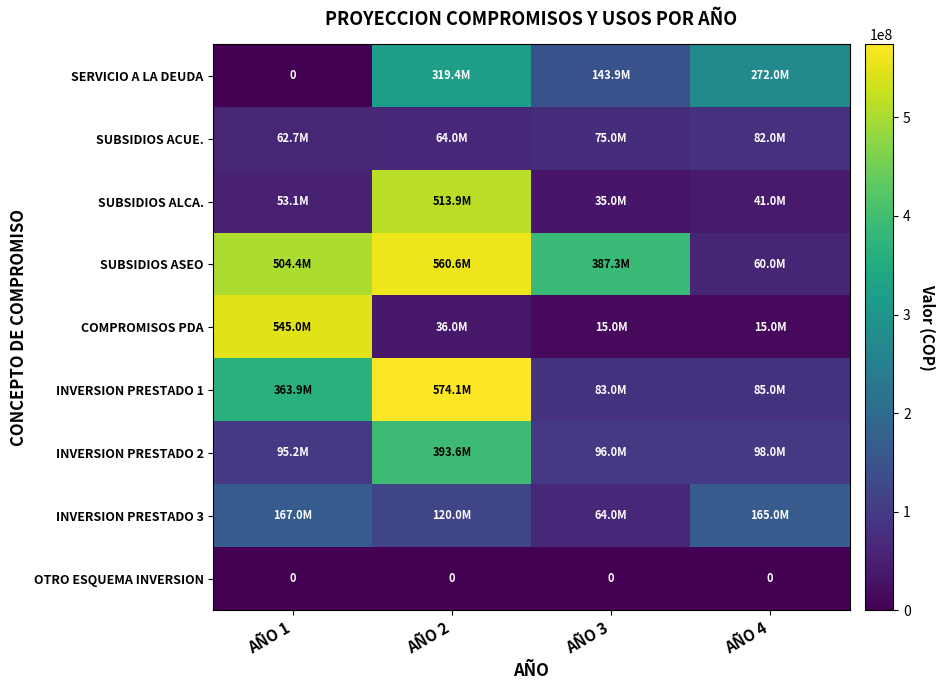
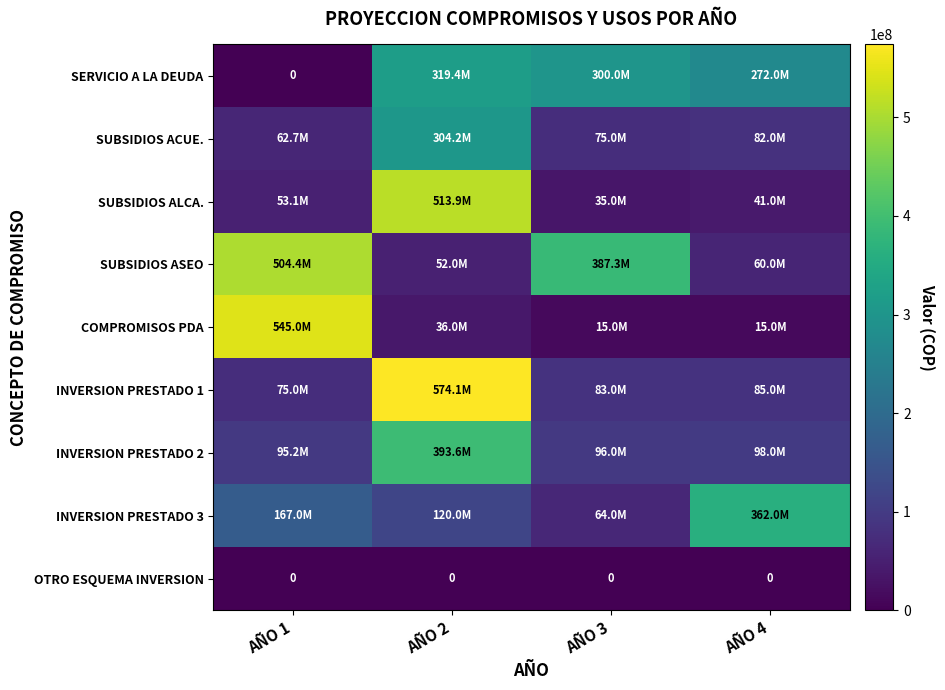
SERVICIO A LA DEUDA, AÑO 3: 143.9M -> 300.0M
SUBSIDIOS ACUE., AÑO 2: 64.0M -> 304.2M
SUBSIDIOS ASEO, AÑO 2: 560.6M -> 52.0M
INVERSION PRESTADO 1, AÑO 1: 363.9M -> 75.0M
INVERSION PRESTADO 3, AÑO 4: 165.0M -> 362.0M
